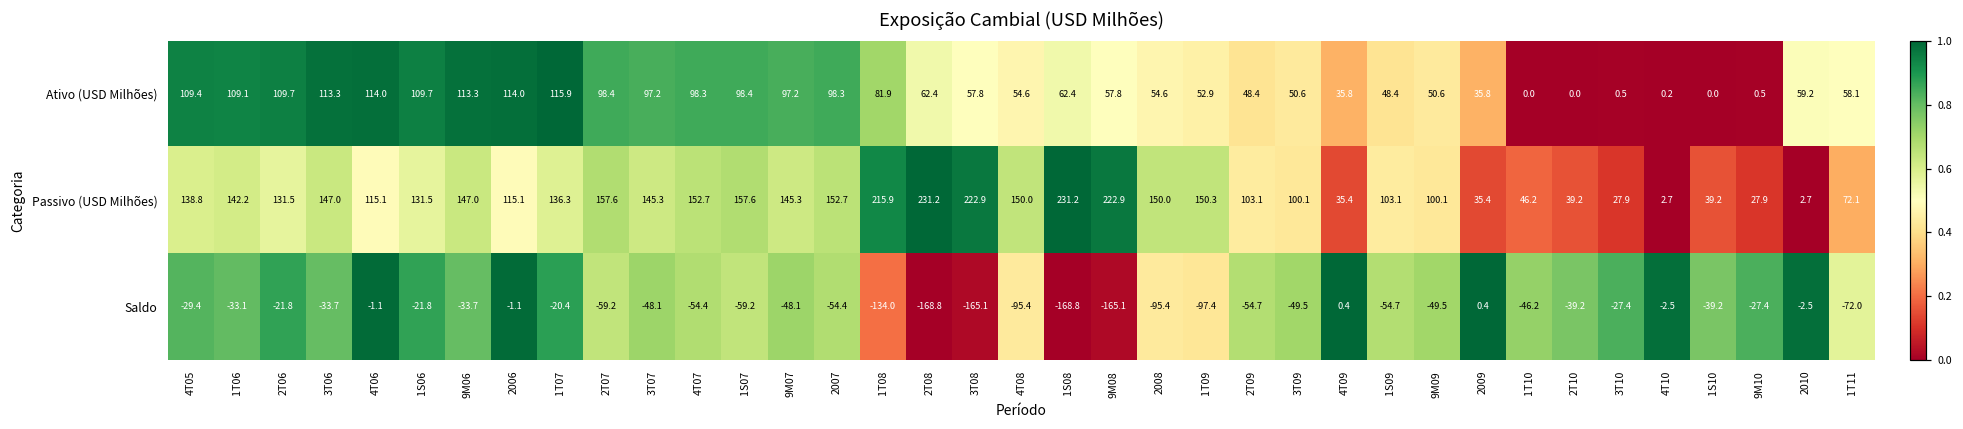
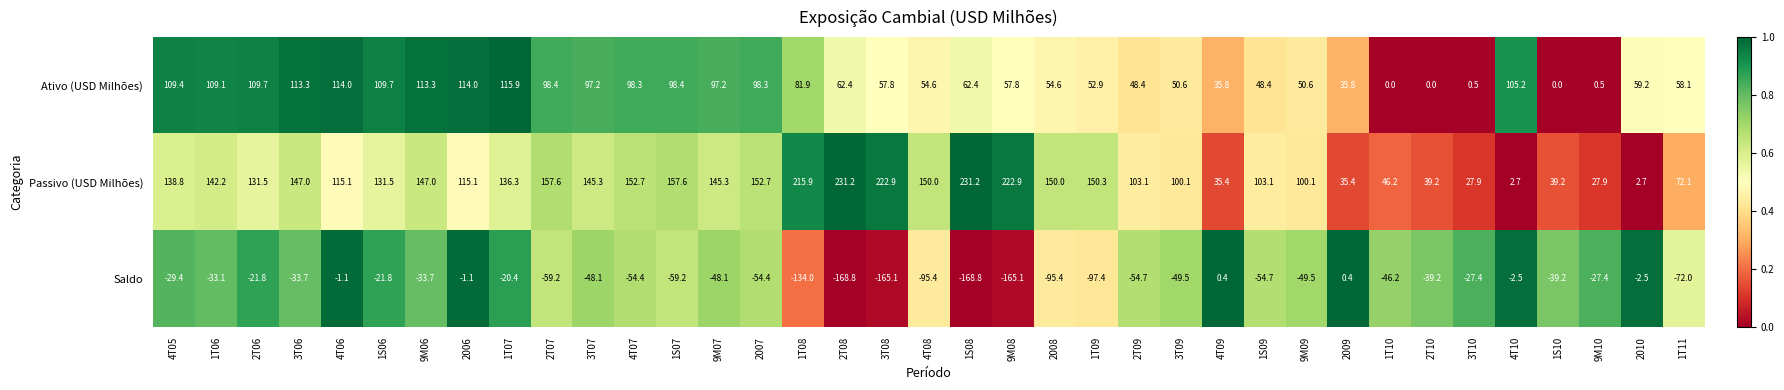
Ativo (USD Milhões), 4T10: 0.2 -> 105.2
